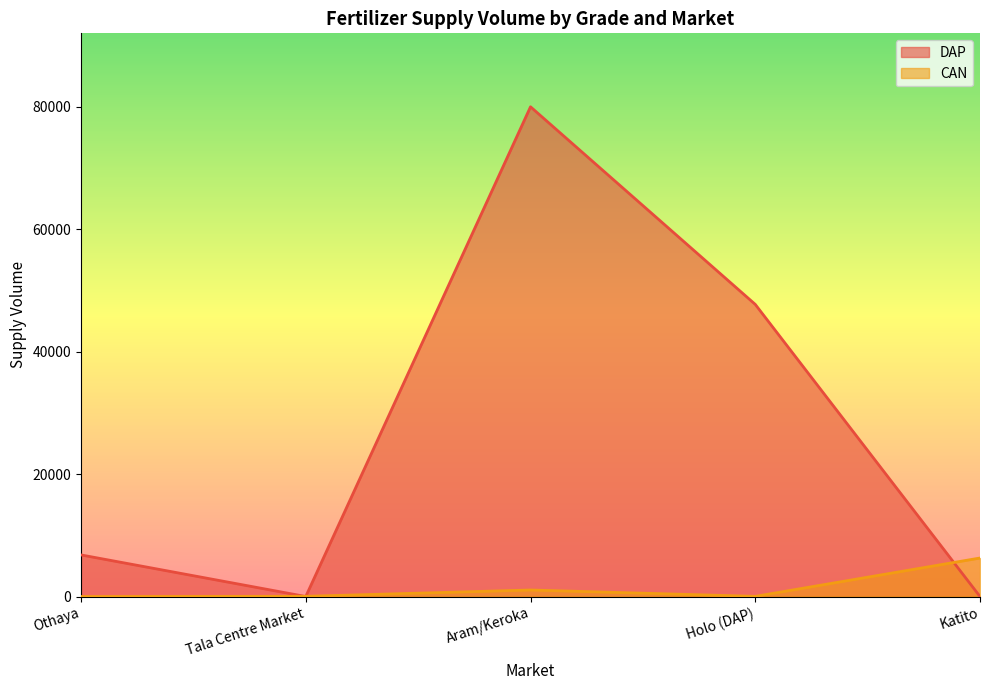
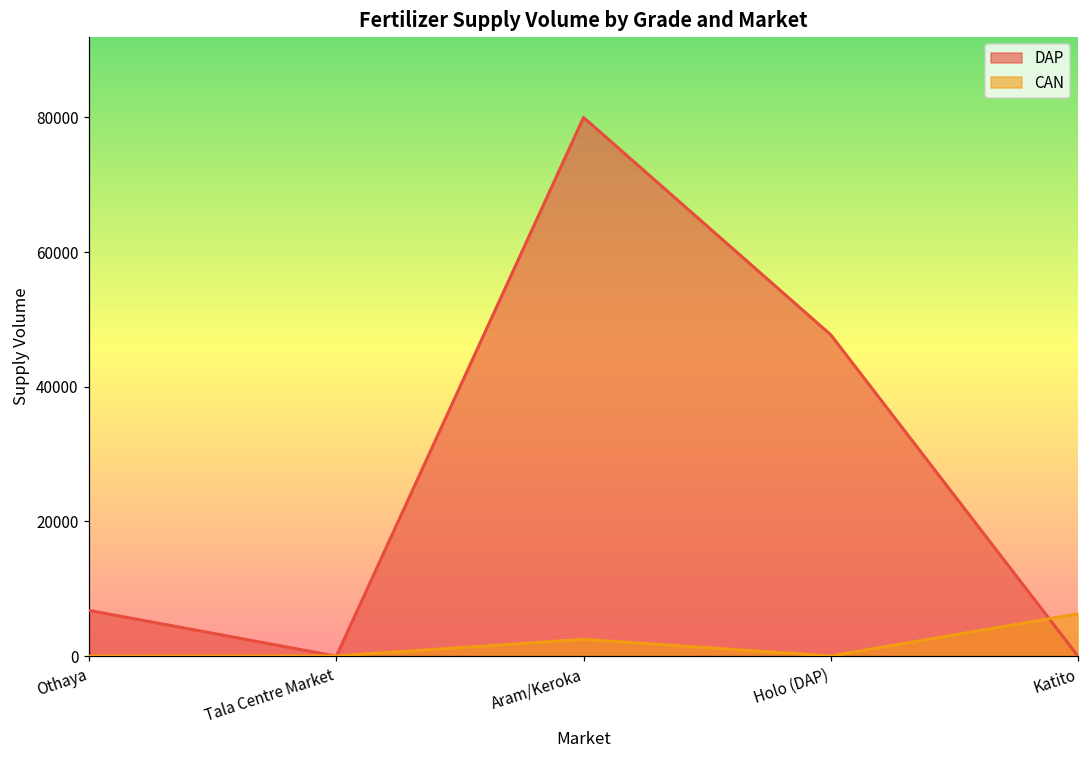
CAN, Aram/Keroka: 1000 -> 3000
